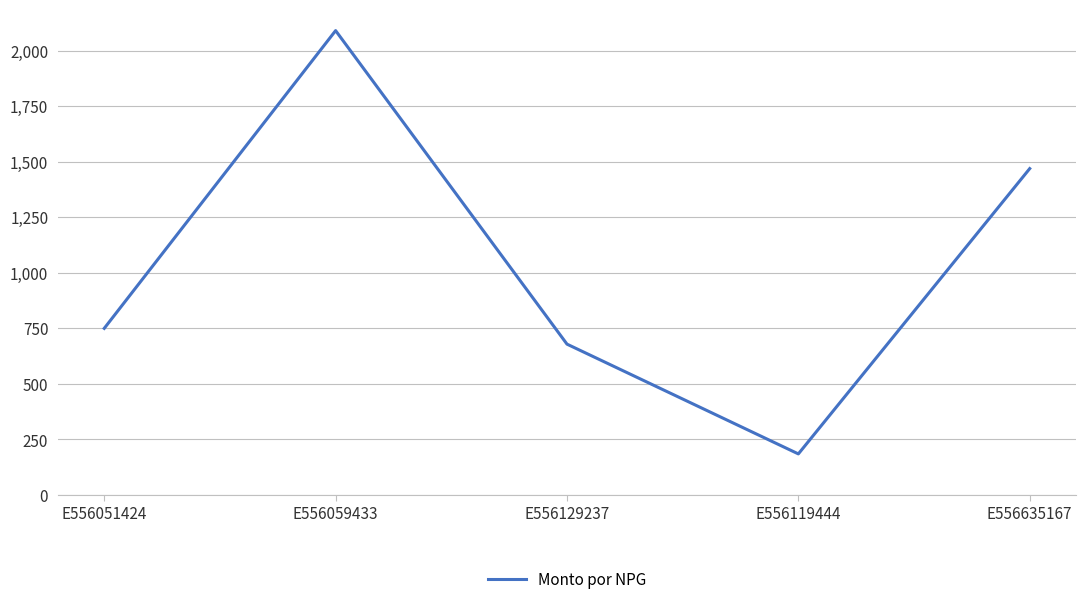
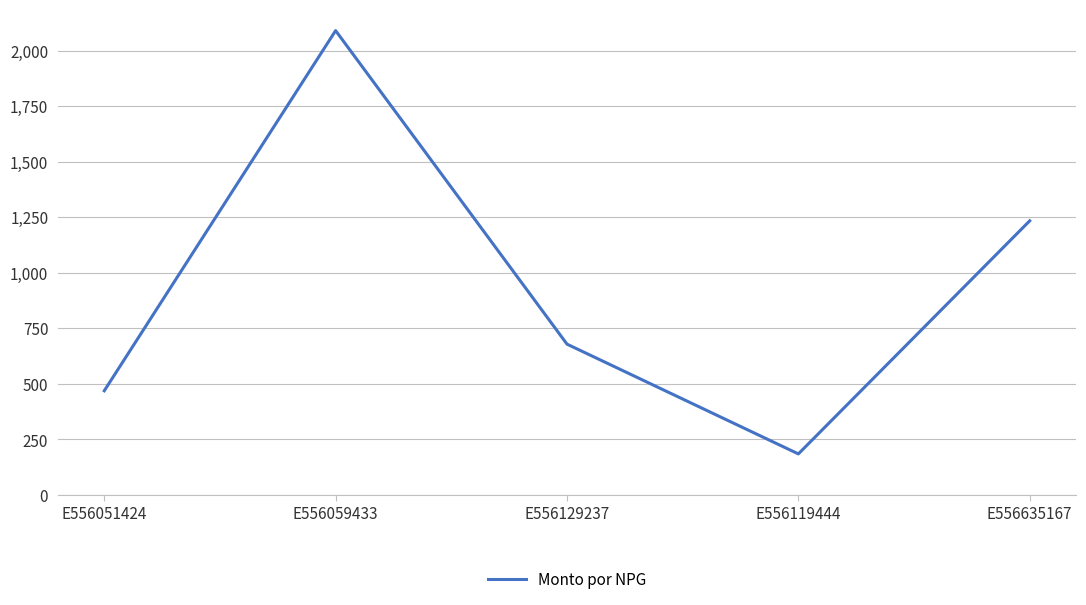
E556051424: 750 -> 470
E556635167: 1,470 -> 1,230
